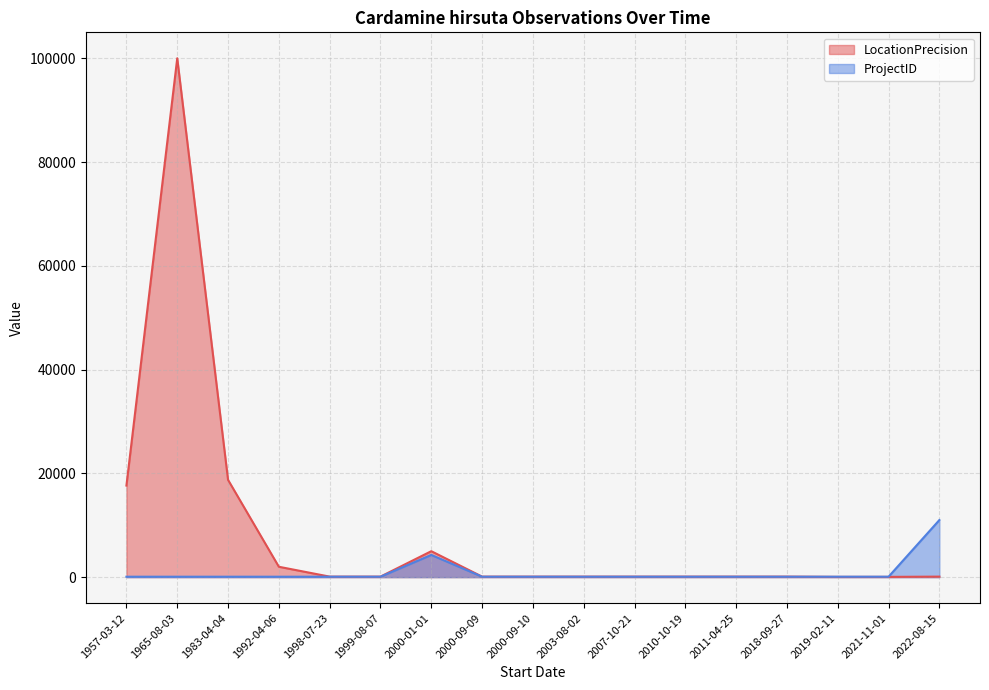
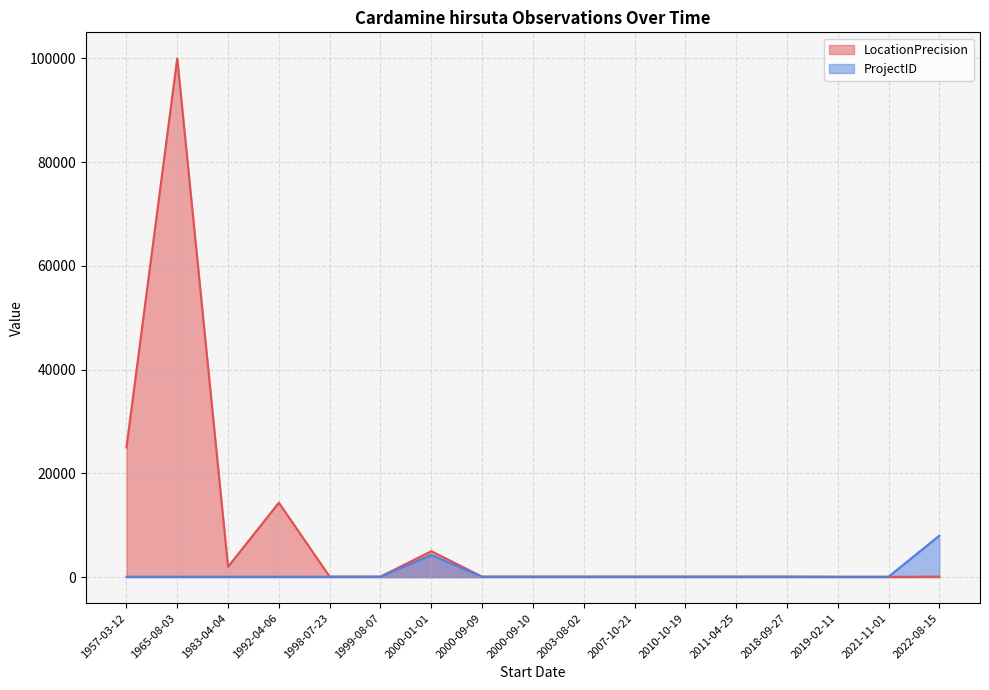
LocationPrecision, 1957-03-12: 18000 -> 25000
LocationPrecision, 1983-04-04: 19000 -> 2000
LocationPrecision, 1992-04-06: 2000 -> 14000
ProjectID, 2022-08-15: 11000 -> 8000
